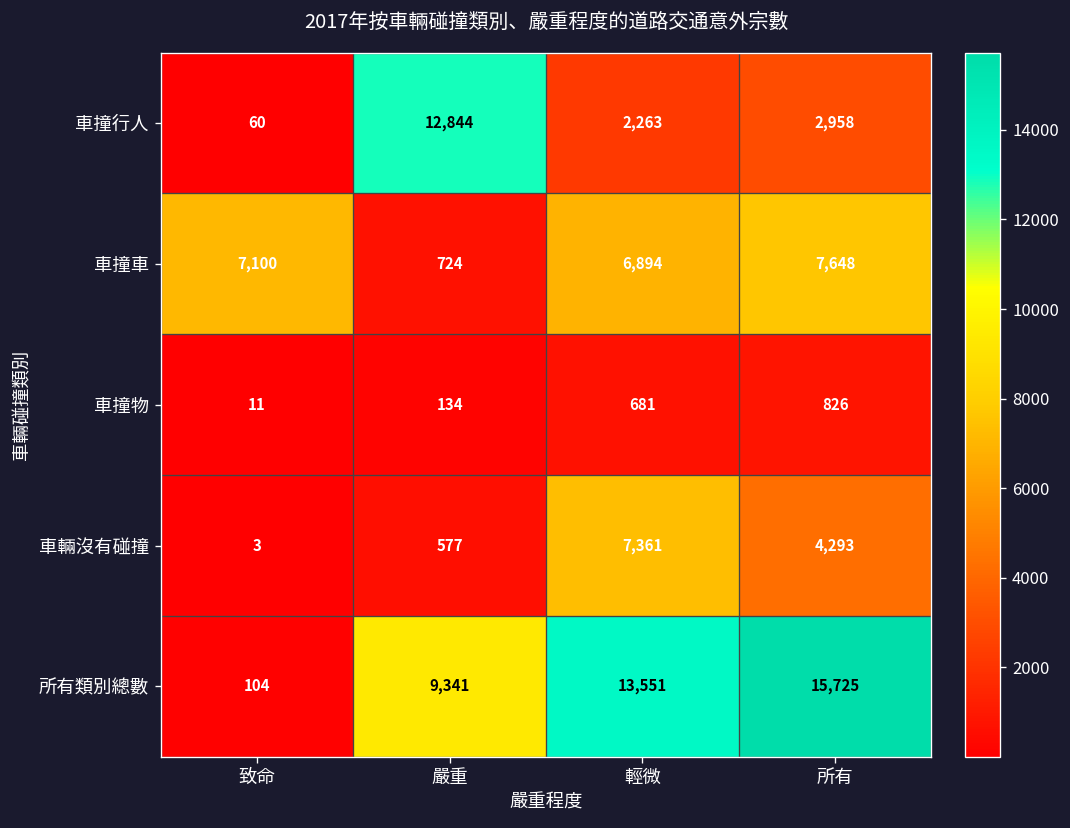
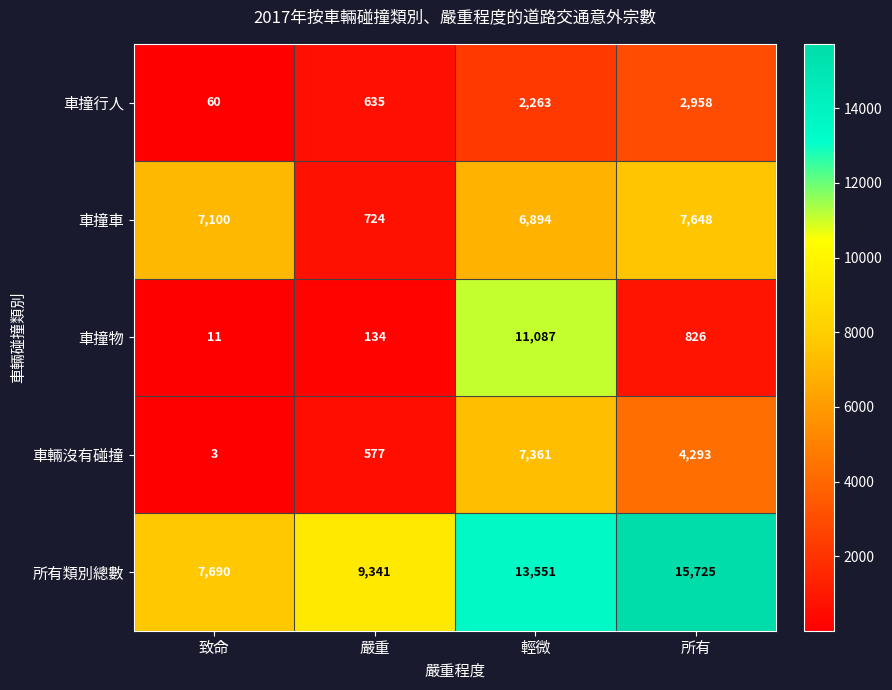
車撞行人, 嚴重: 12,844 -> 635
車撞物, 輕微: 681 -> 11,087
所有類別總數, 致命: 104 -> 7,690
